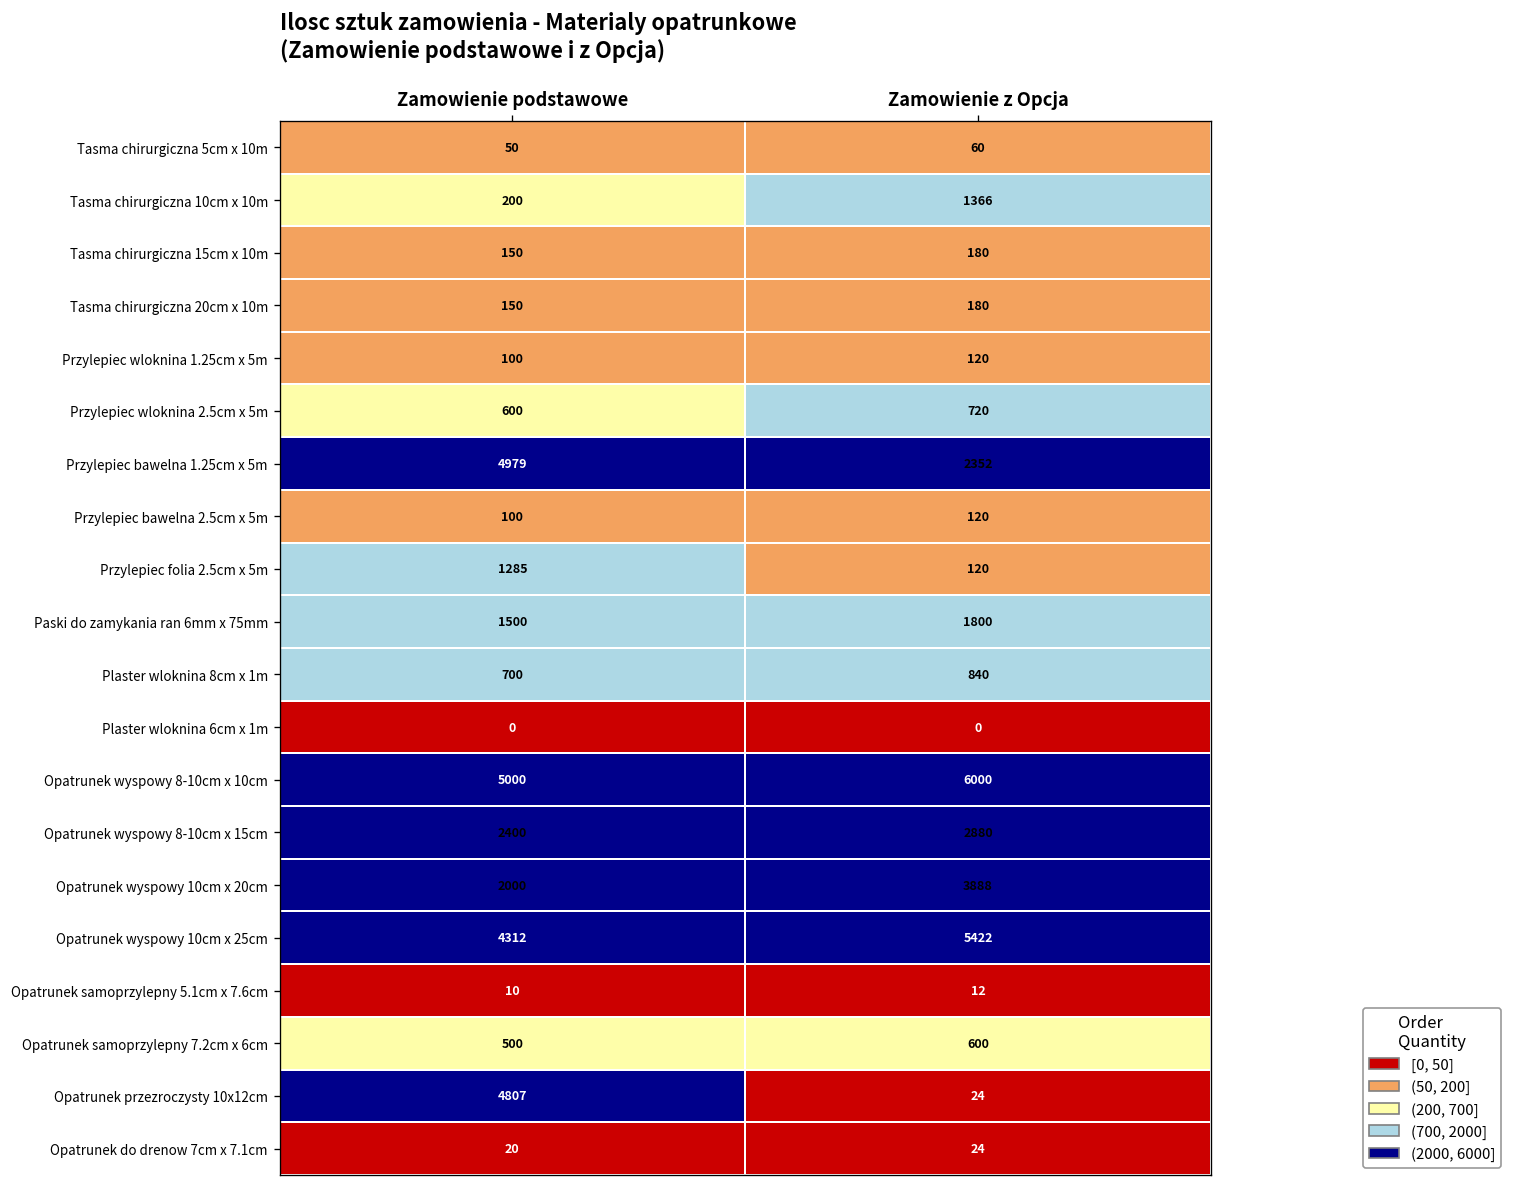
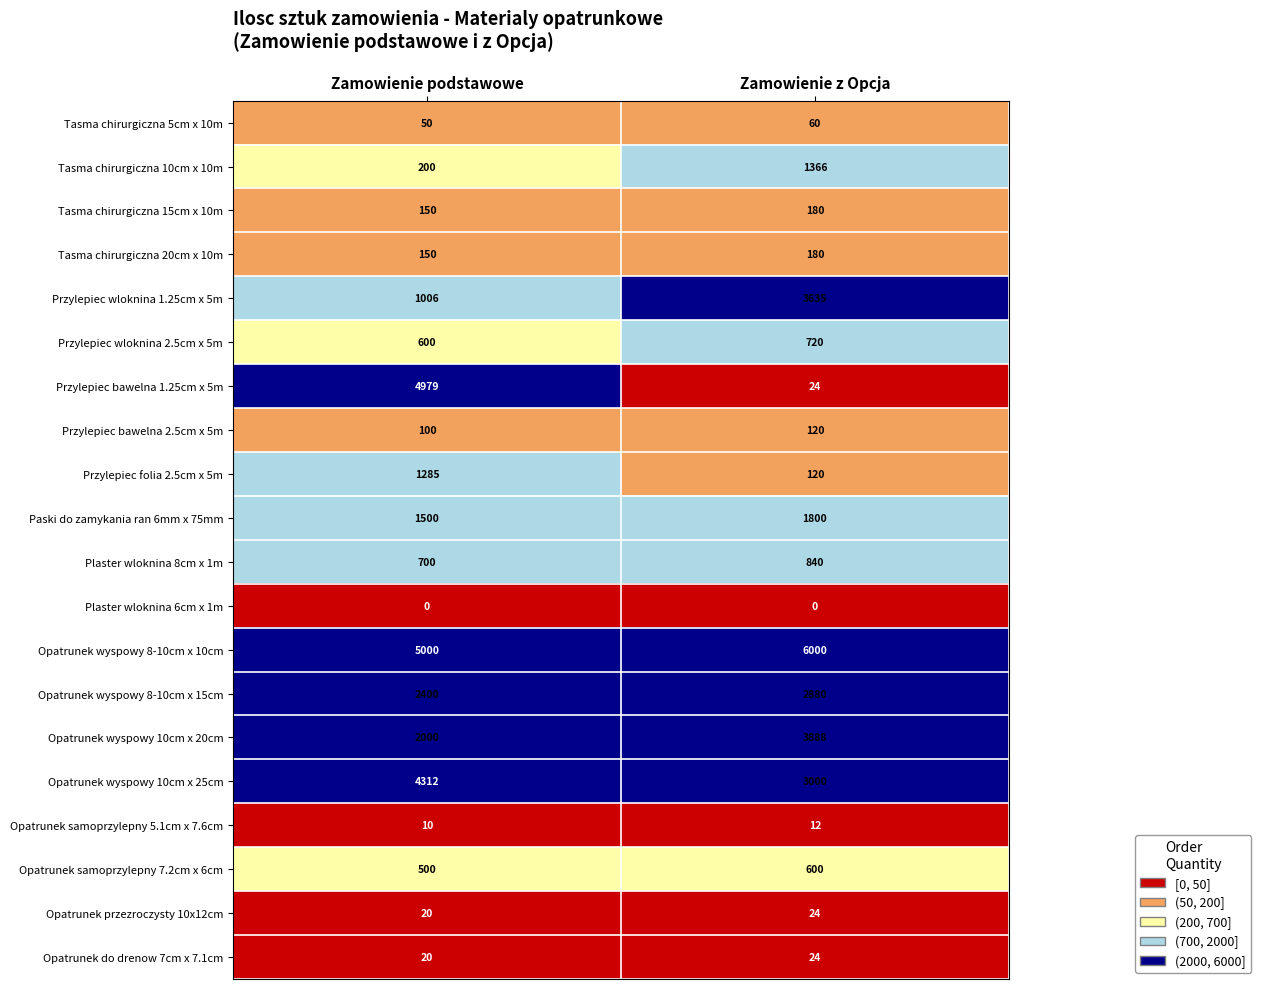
Przylepiec wloknina 1.25cm x 5m, Zamowienie podstawowe: 100 -> 1006
Przylepiec wloknina 1.25cm x 5m, Zamowienie z Opcja: 120 -> 3635
Przylepiec bawelna 1.25cm x 5m, Zamowienie z Opcja: 2352 -> 24
Opatrunek wyspowy 10cm x 25cm, Zamowienie z Opcja: 5422 -> 3000
Opatrunek przezroczysty 10x12cm, Zamowienie podstawowe: 4807 -> 20
